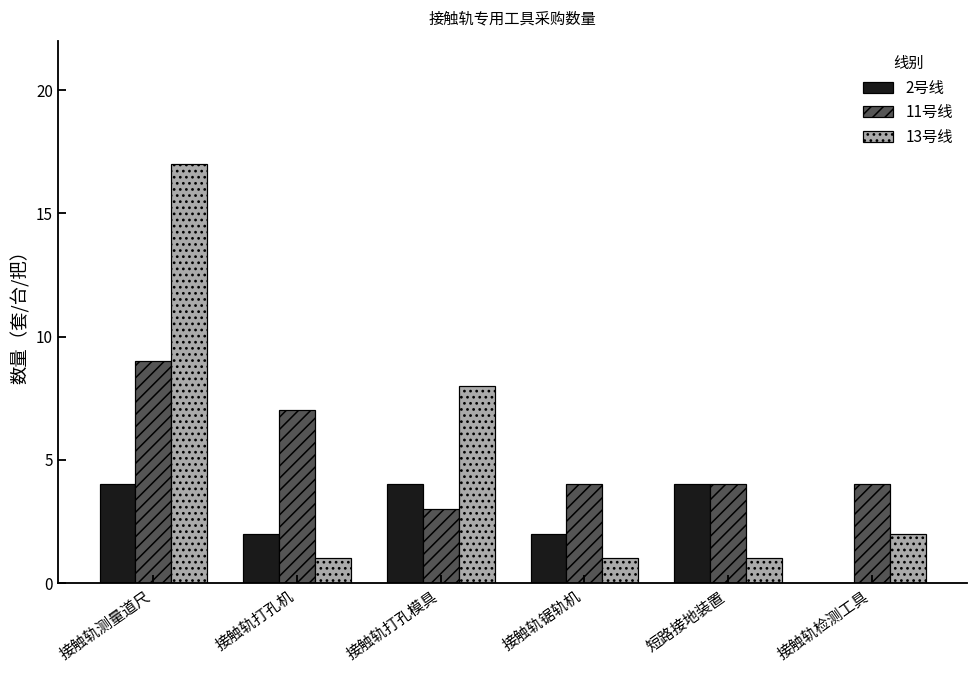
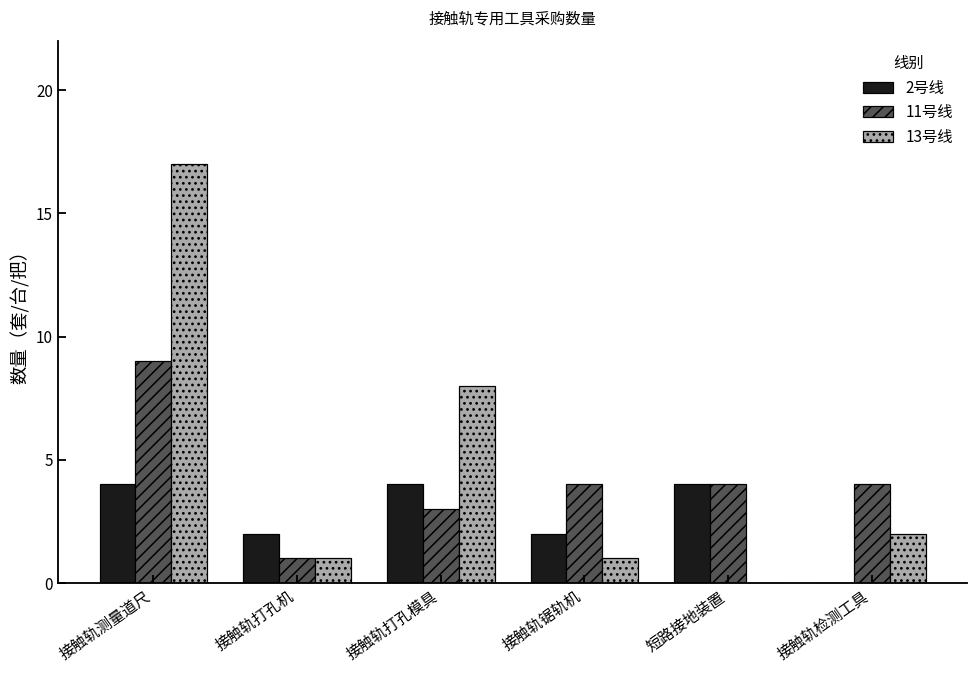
11号线, 接触轨打孔机: 7 -> 1
13号线, 短路接地装置: 1 -> 0
